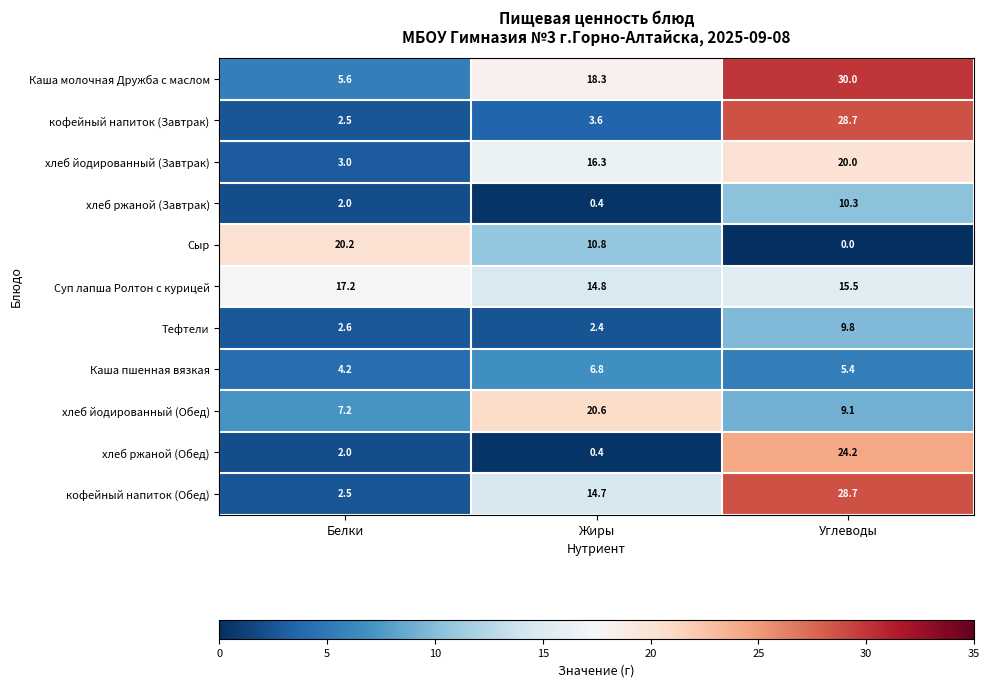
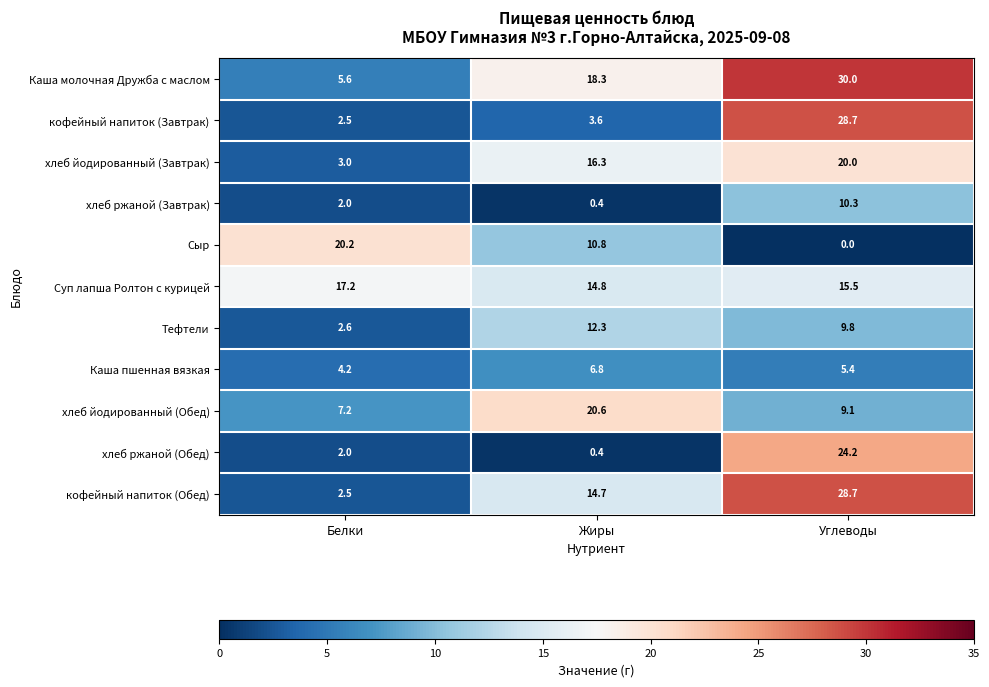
Тефтели, Жиры: 2.4 -> 12.3
